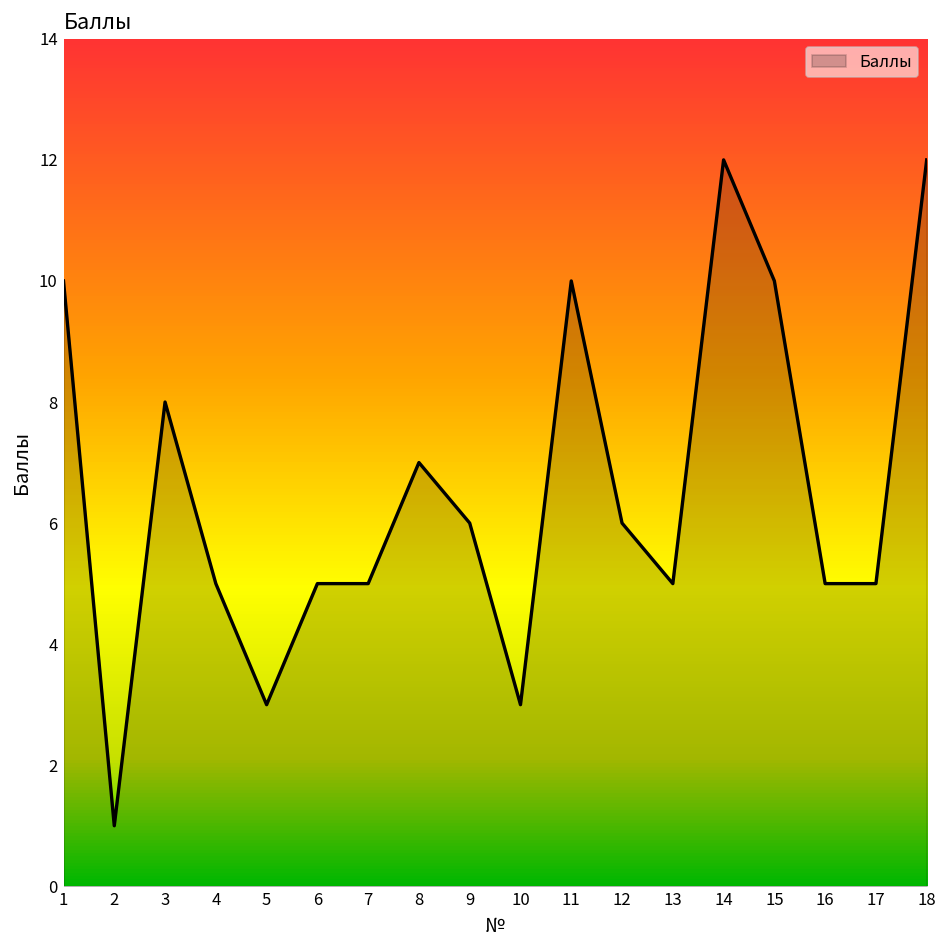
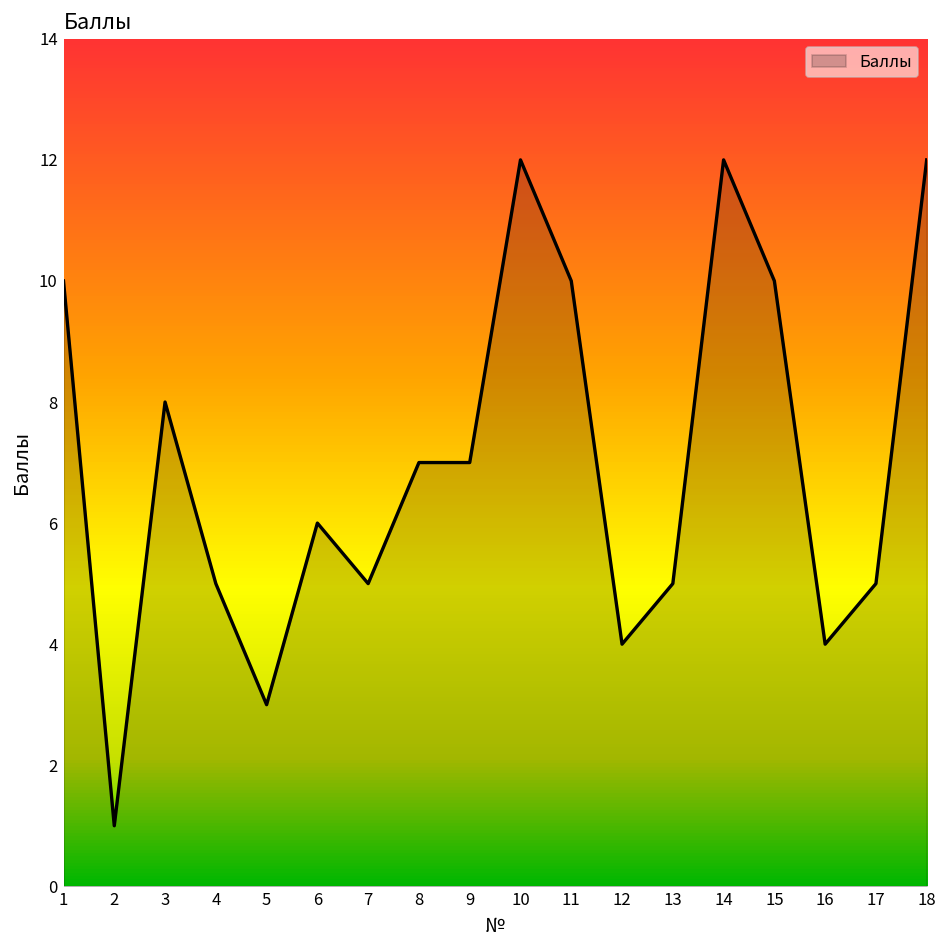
6: 5 -> 6
9: 6 -> 7
10: 3 -> 12
12: 6 -> 4
16: 5 -> 4
